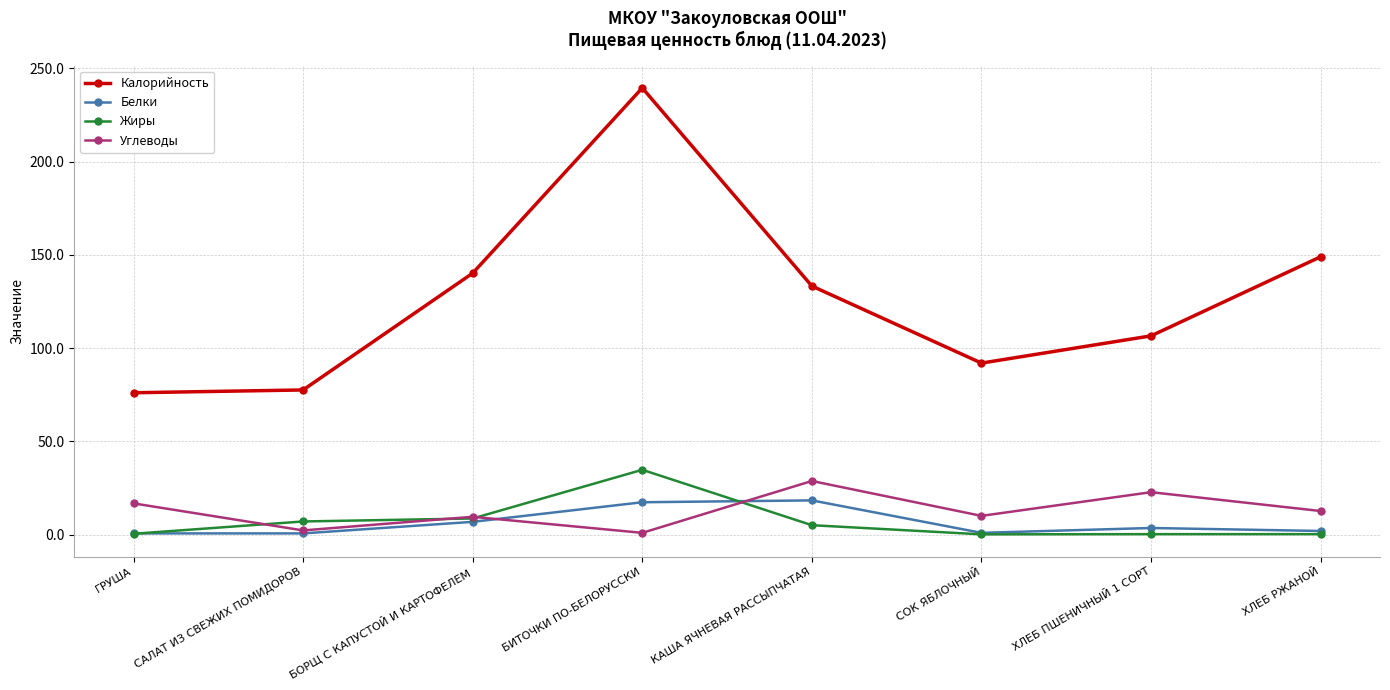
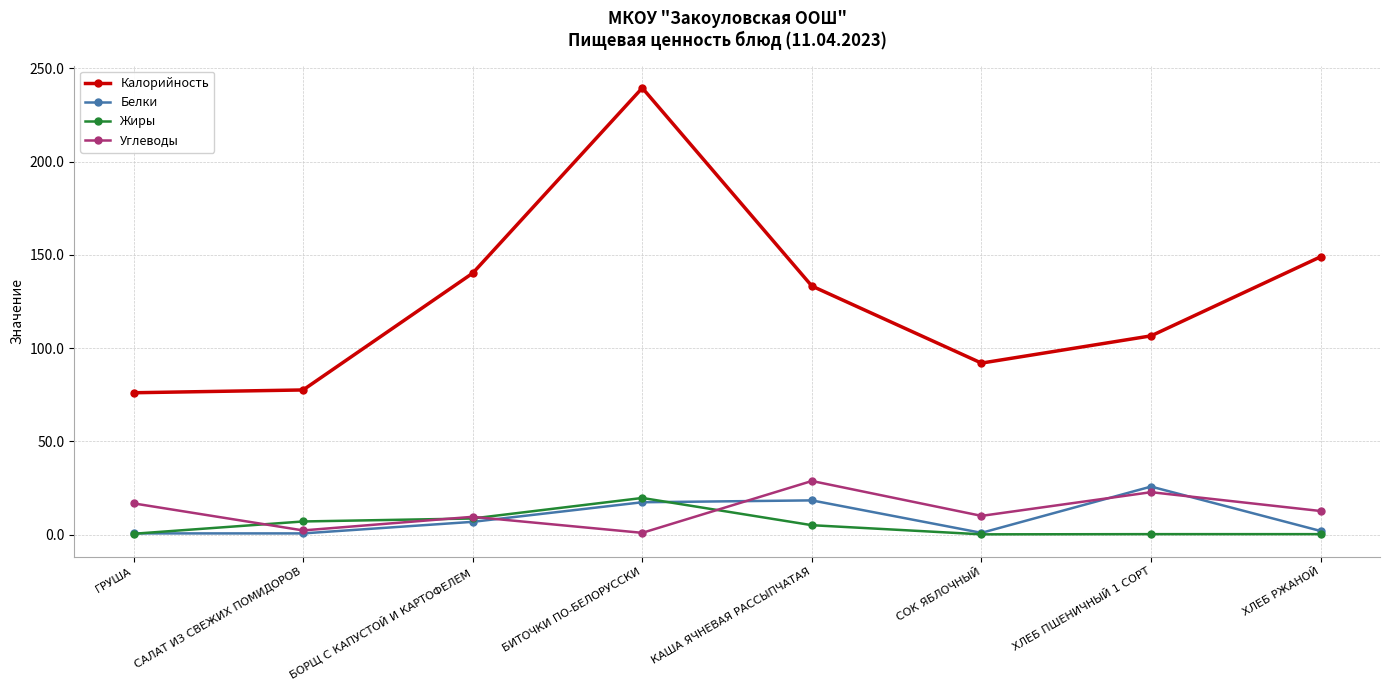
Жиры, БИТОЧКИ ПО-БЕЛОРУССКИ: 35 -> 20
Белки, ХЛЕБ ПШЕНИЧНЫЙ 1 СОРТ: 4 -> 26
